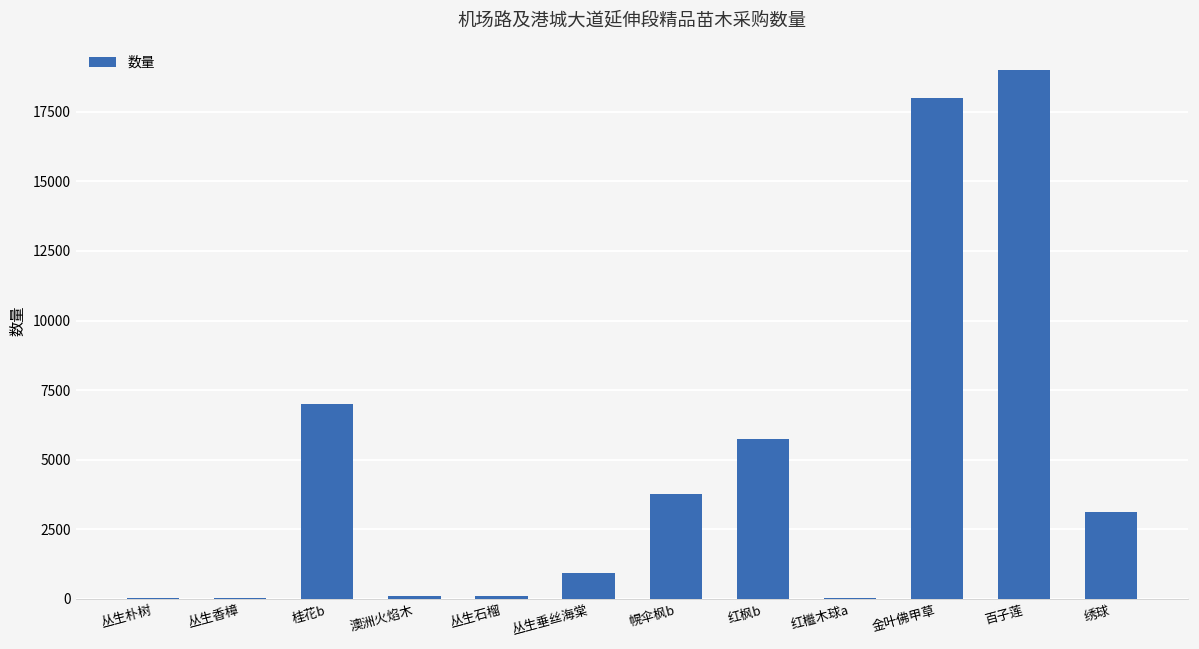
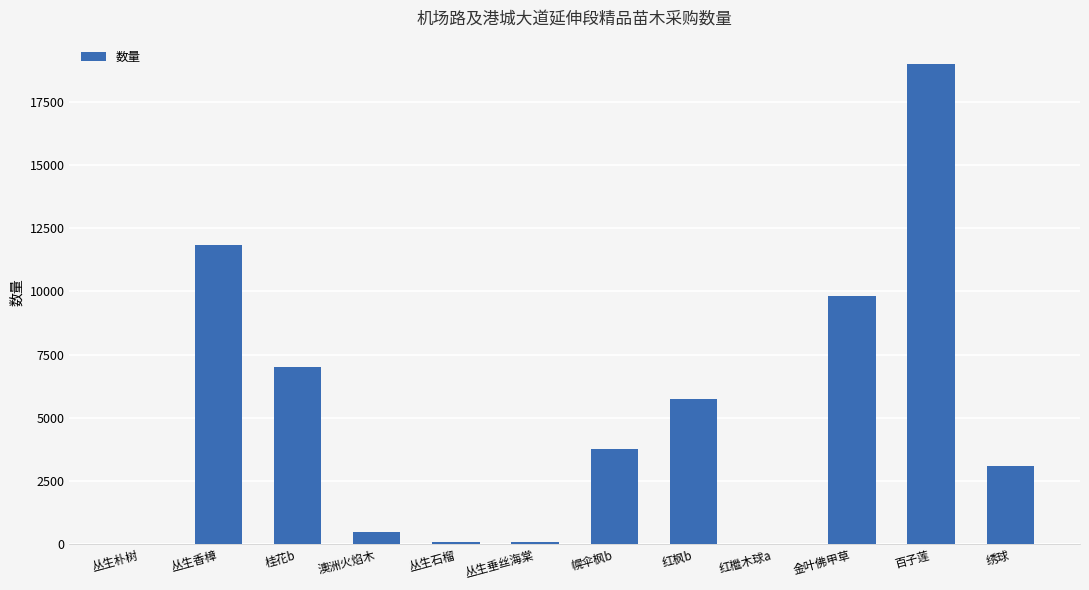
丛生香樟: 0 -> 11800
澳洲火焰木: 100 -> 500
丛生垂丝海棠: 900 -> 100
金叶佛甲草: 18000 -> 9800
